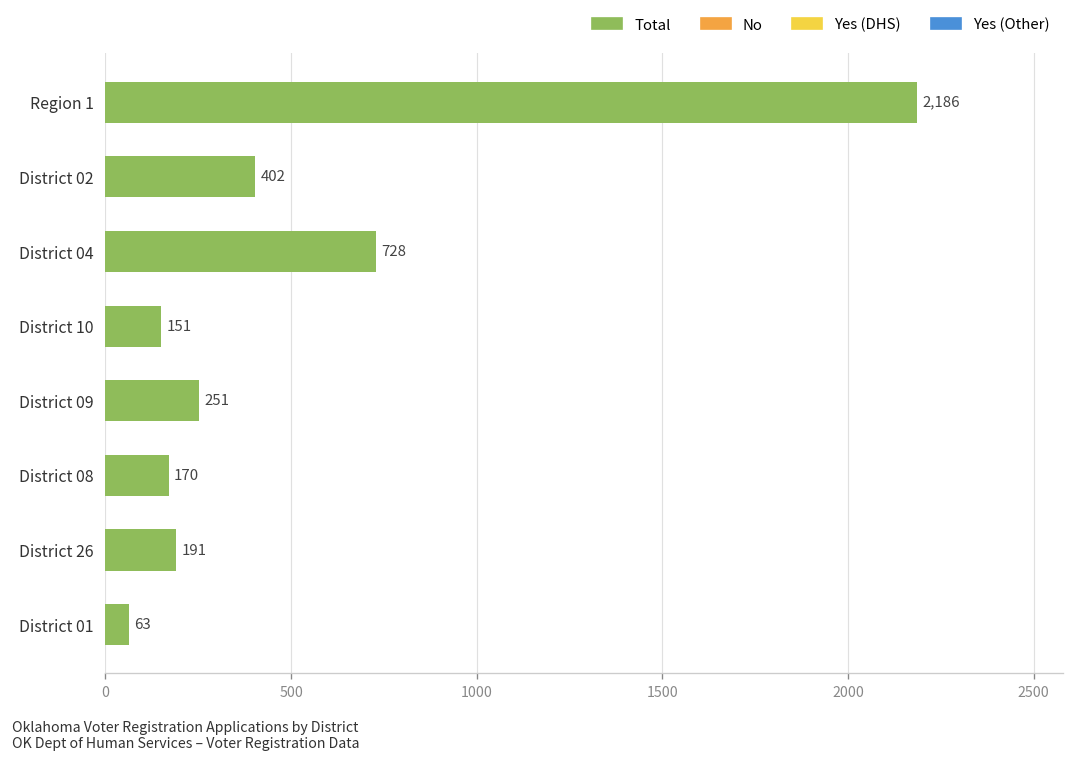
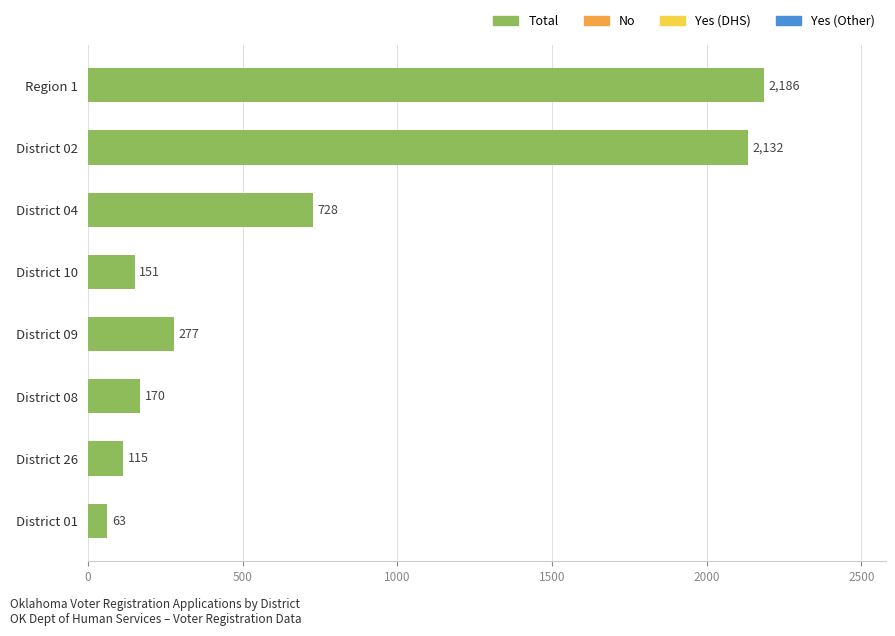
District 02: 402 -> 2,132
District 09: 251 -> 277
District 26: 191 -> 115
